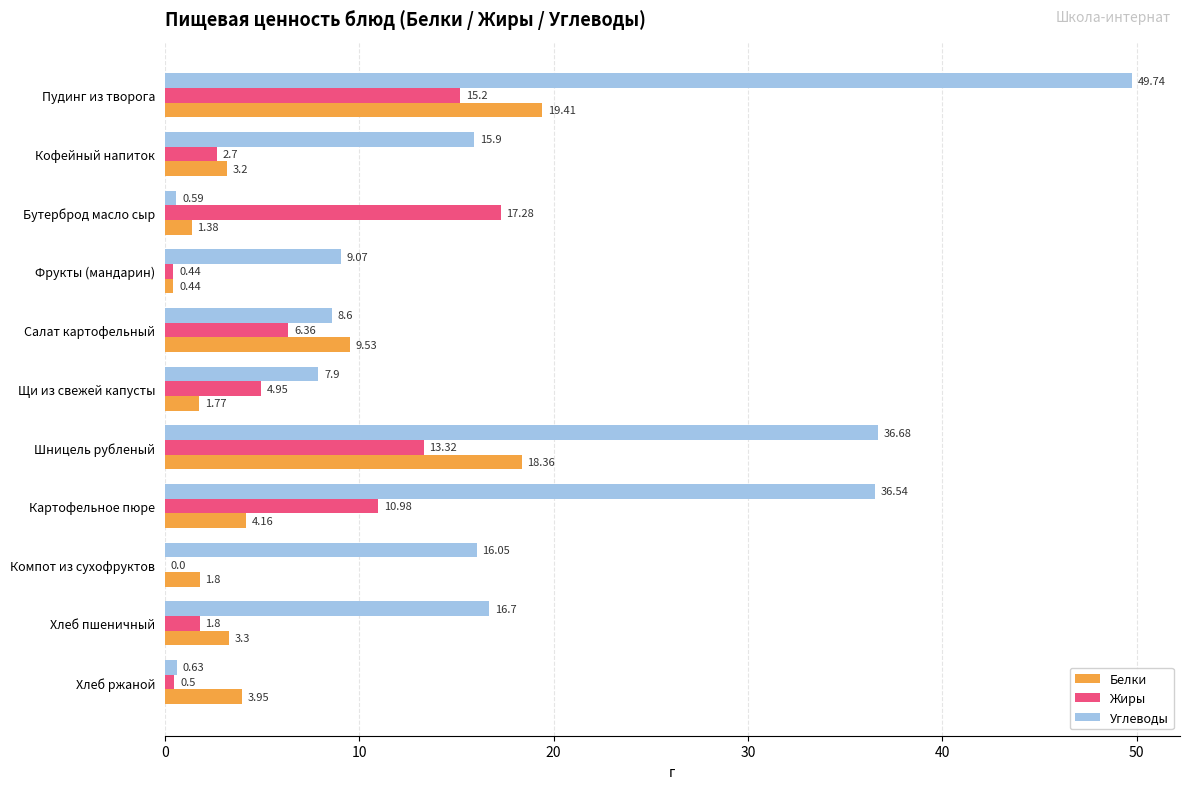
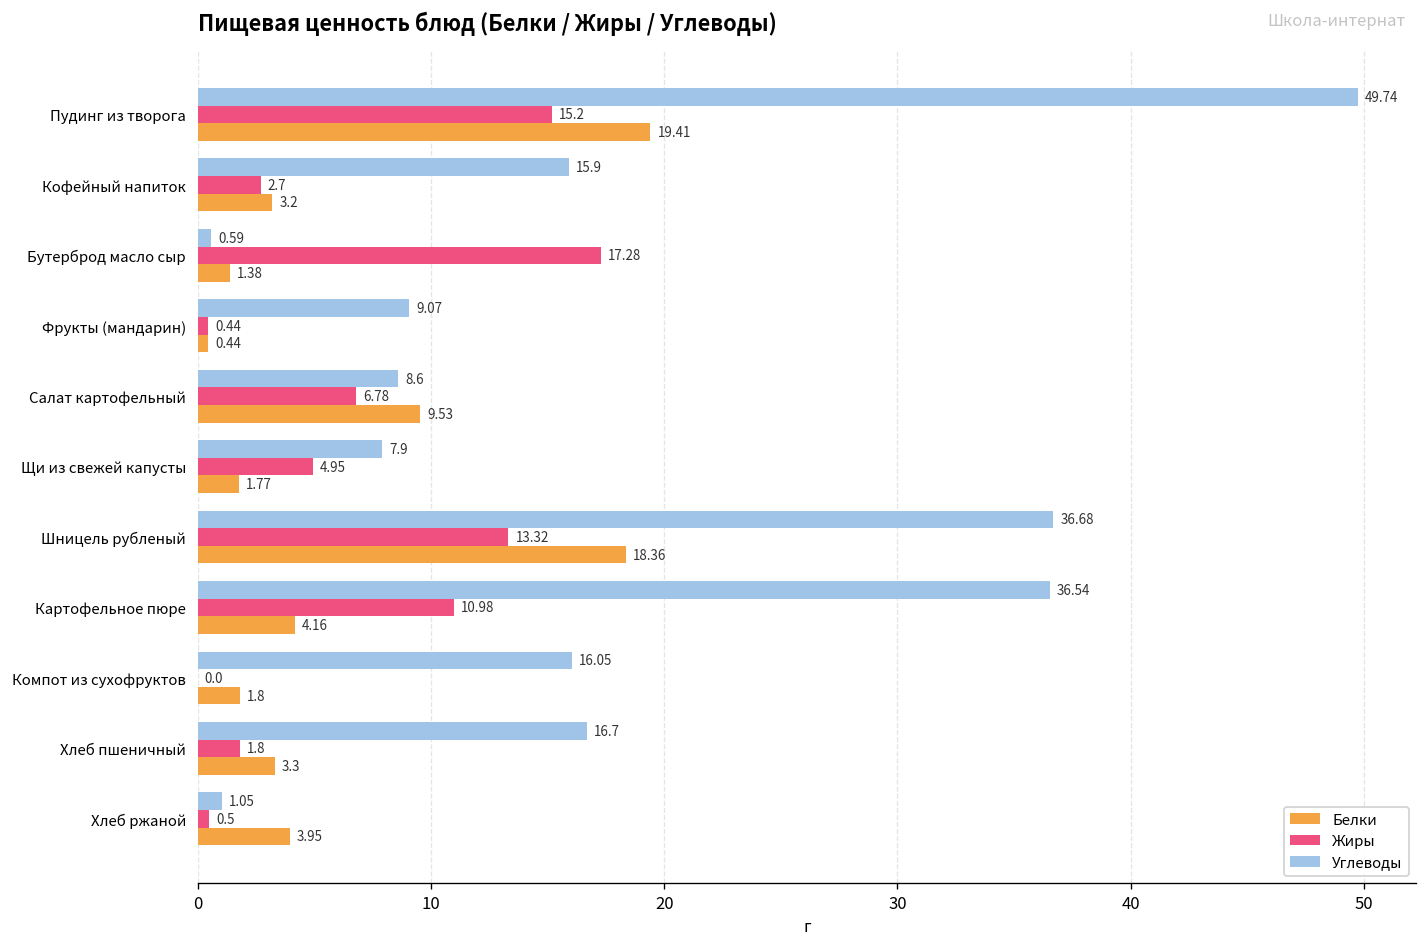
Жиры, Салат картофельный: 6.36 -> 6.78
Углеводы, Хлеб ржаной: 0.63 -> 1.05
